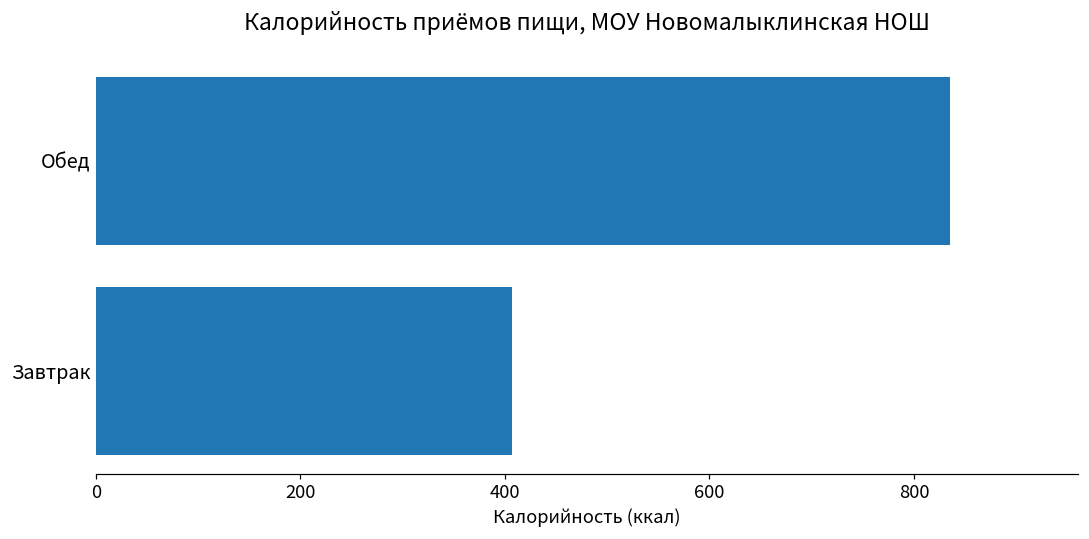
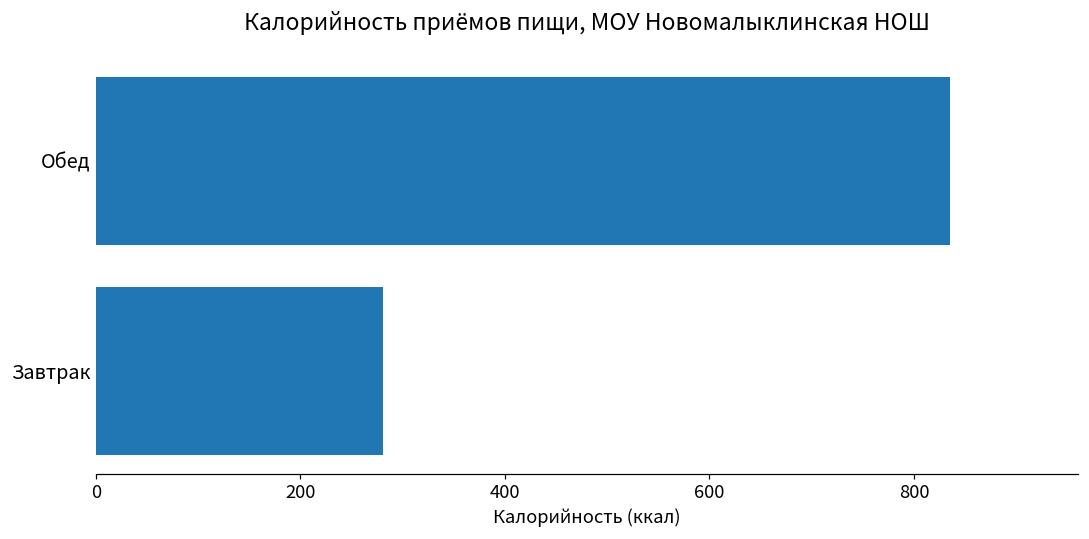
Завтрак: 410 -> 280
